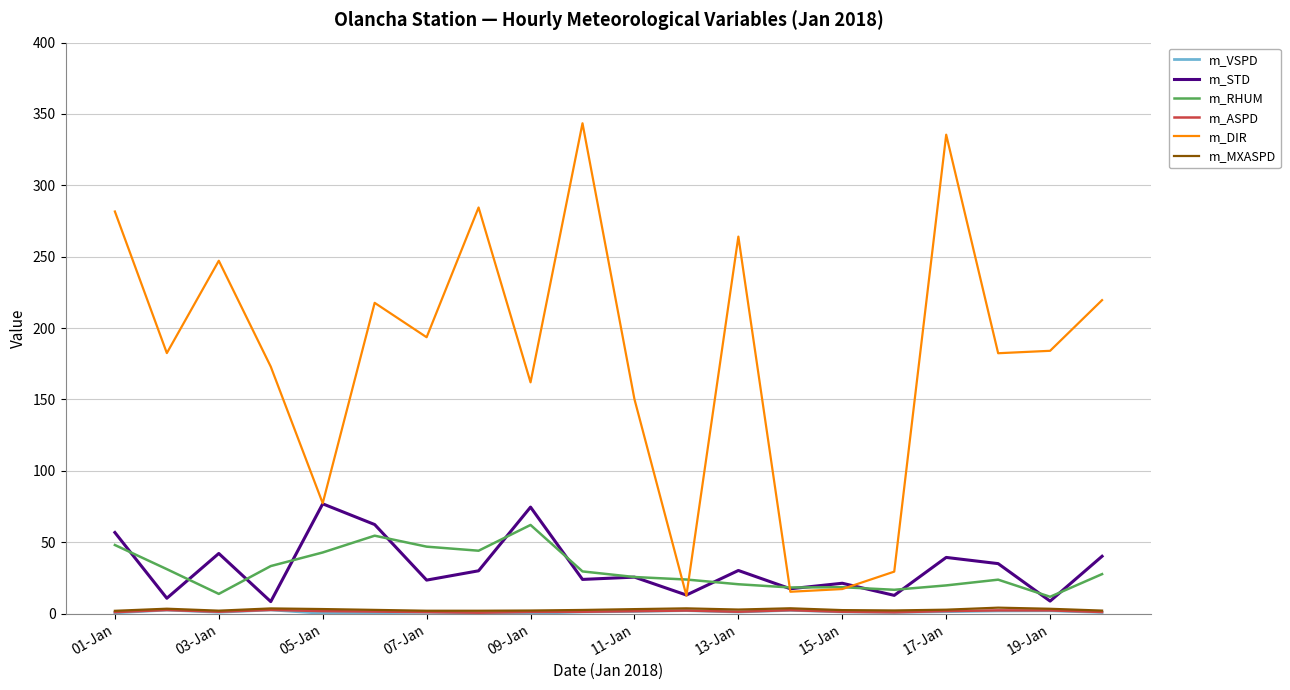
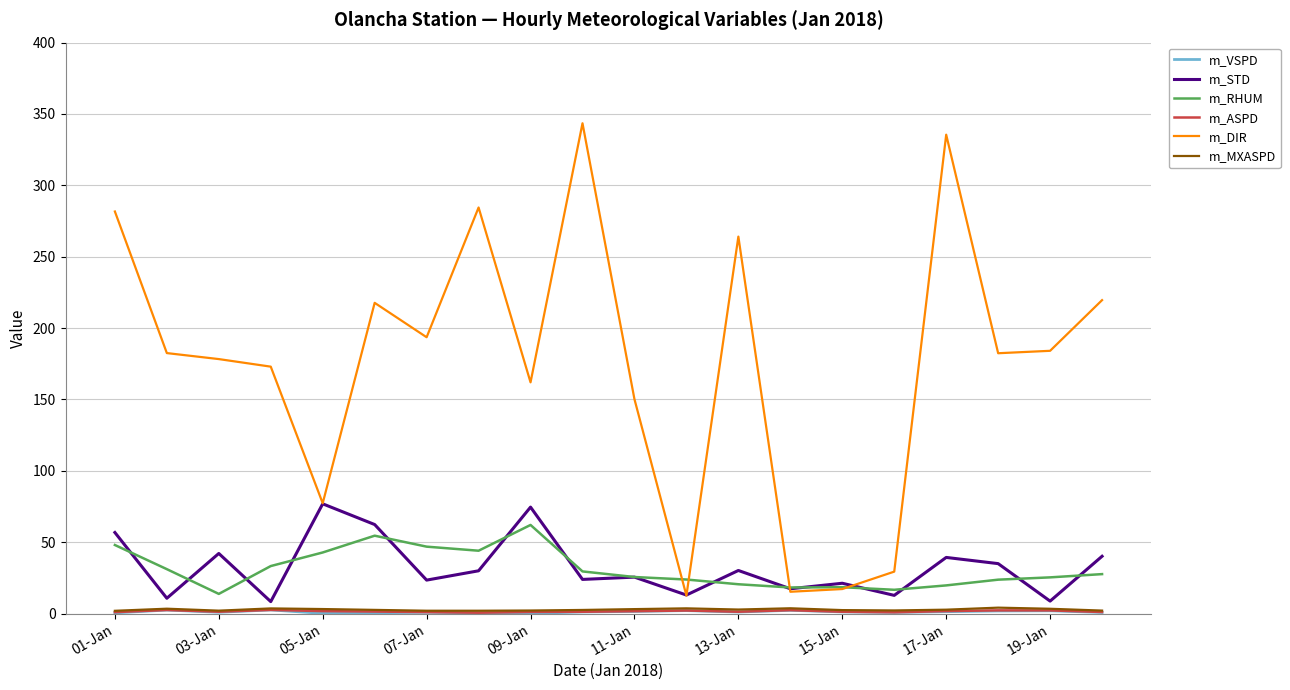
m_DIR, 03-Jan: 247 -> 178
m_RHUM, 19-Jan: 12 -> 25
